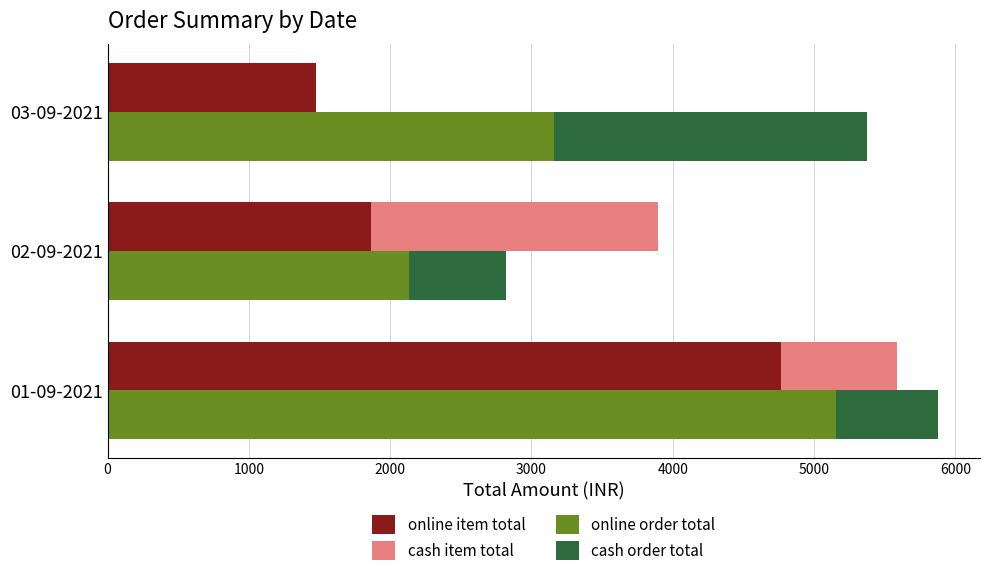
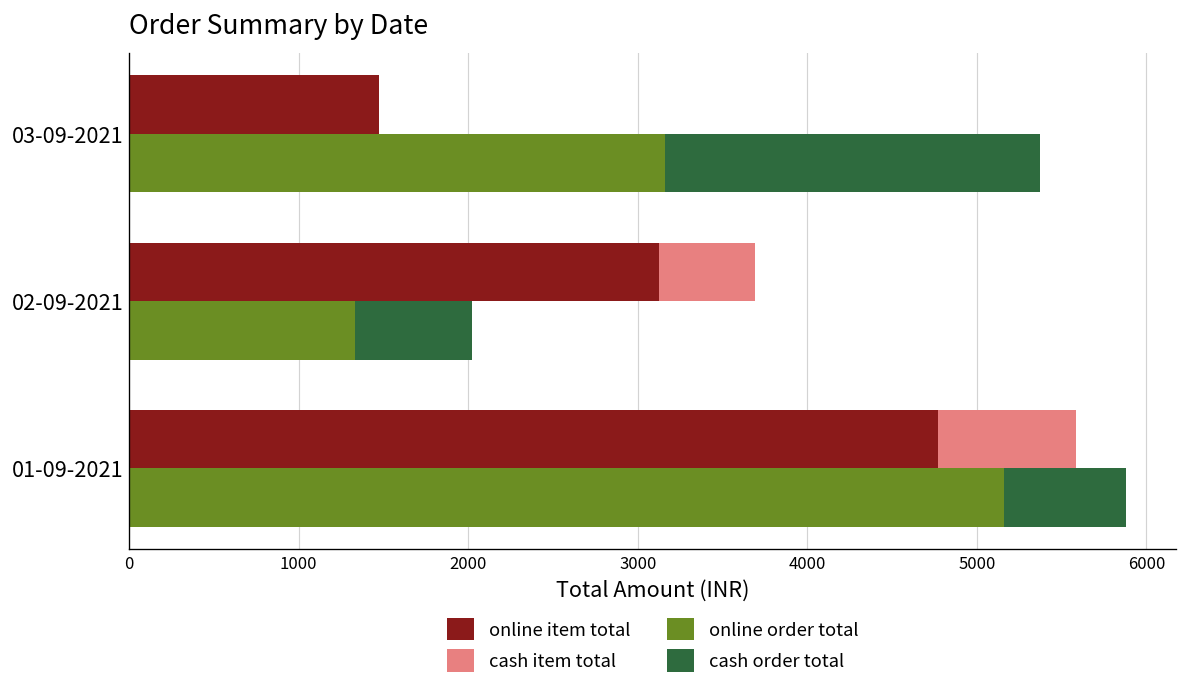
online item total, 02-09-2021: 1870 -> 3130
cash item total, 02-09-2021: 2030 -> 560
online order total, 02-09-2021: 2130 -> 1330
